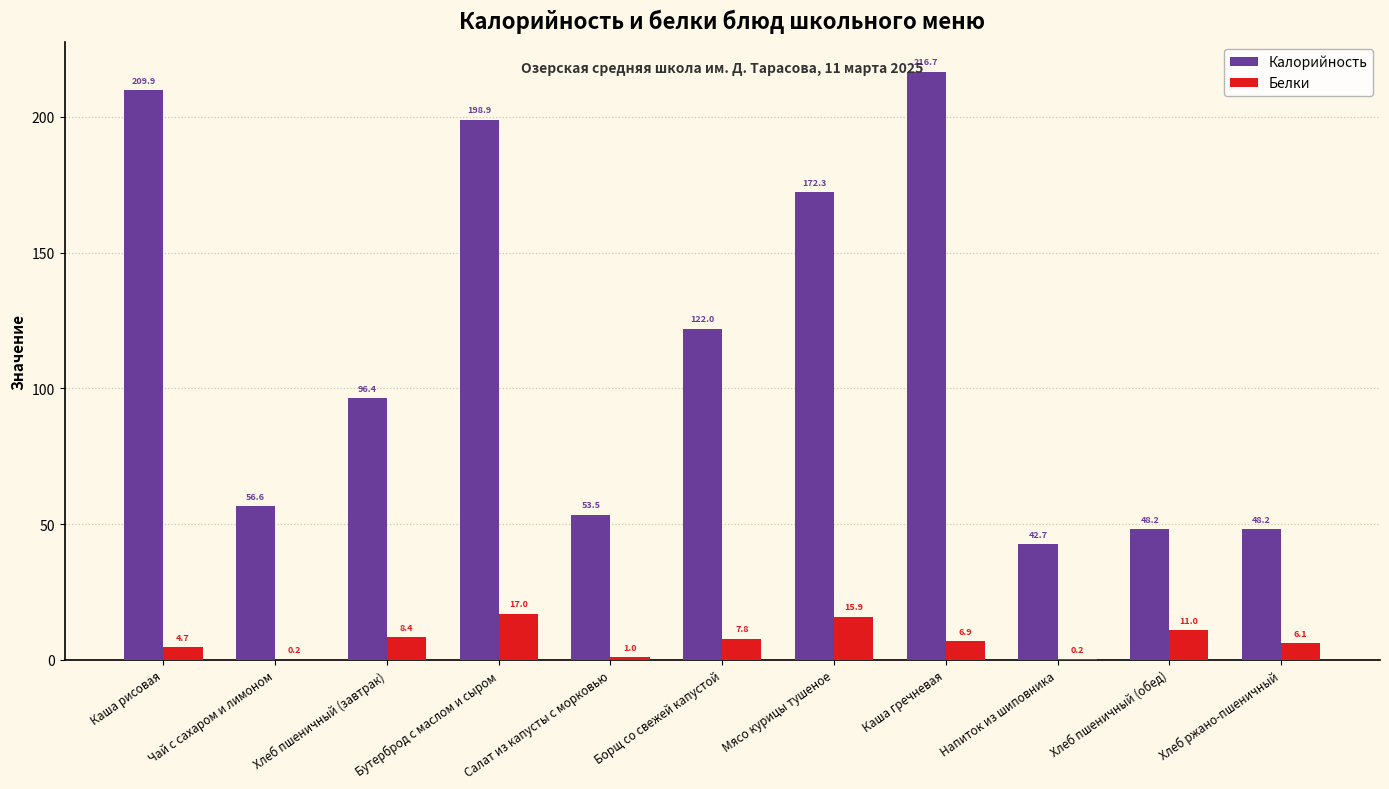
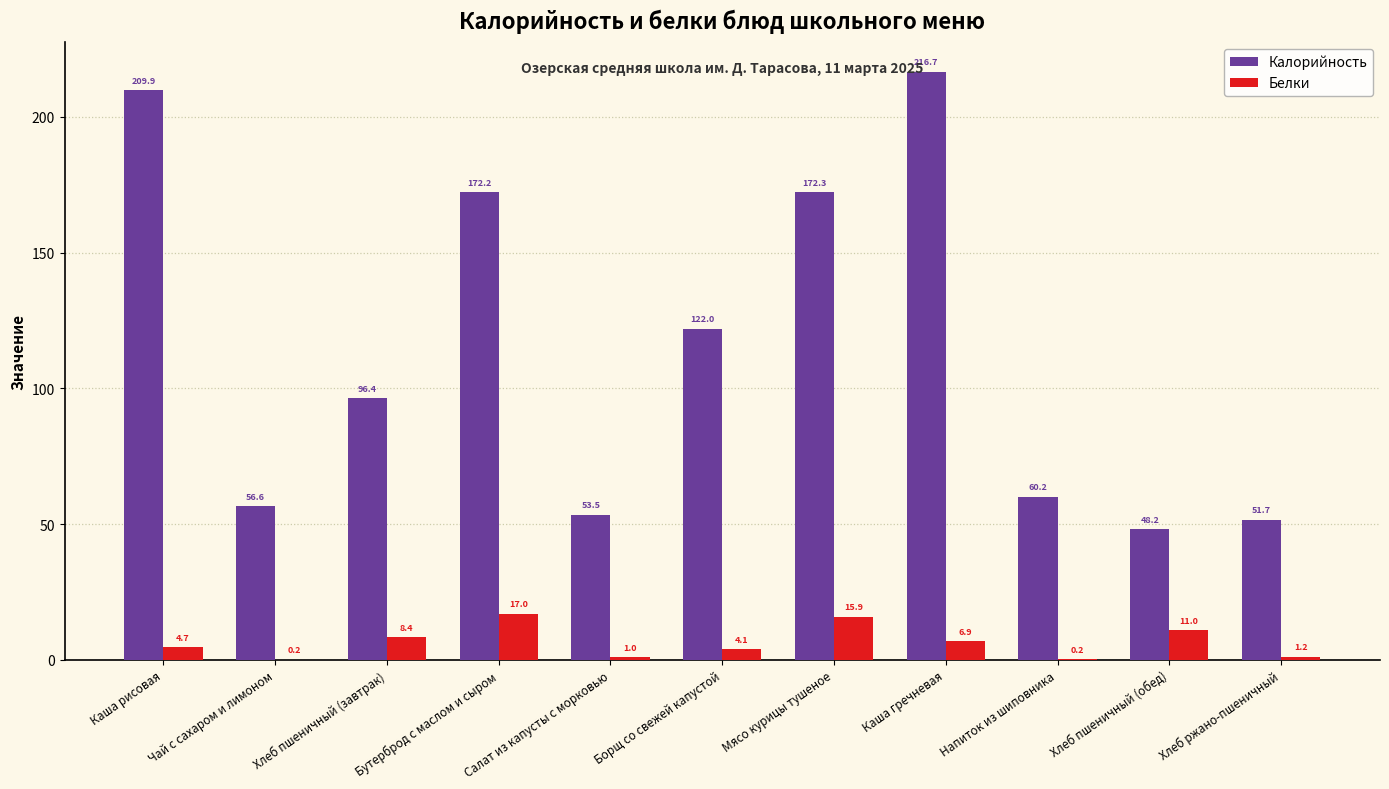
Калорийность, Бутерброд с маслом и сыром: 198.9 -> 172.2
Белки, Борщ со свежей капустой: 7.8 -> 4.1
Калорийность, Напиток из шиповника: 42.7 -> 60.2
Калорийность, Хлеб ржано-пшеничный: 48.2 -> 51.7
Белки, Хлеб ржано-пшеничный: 6.1 -> 1.2
